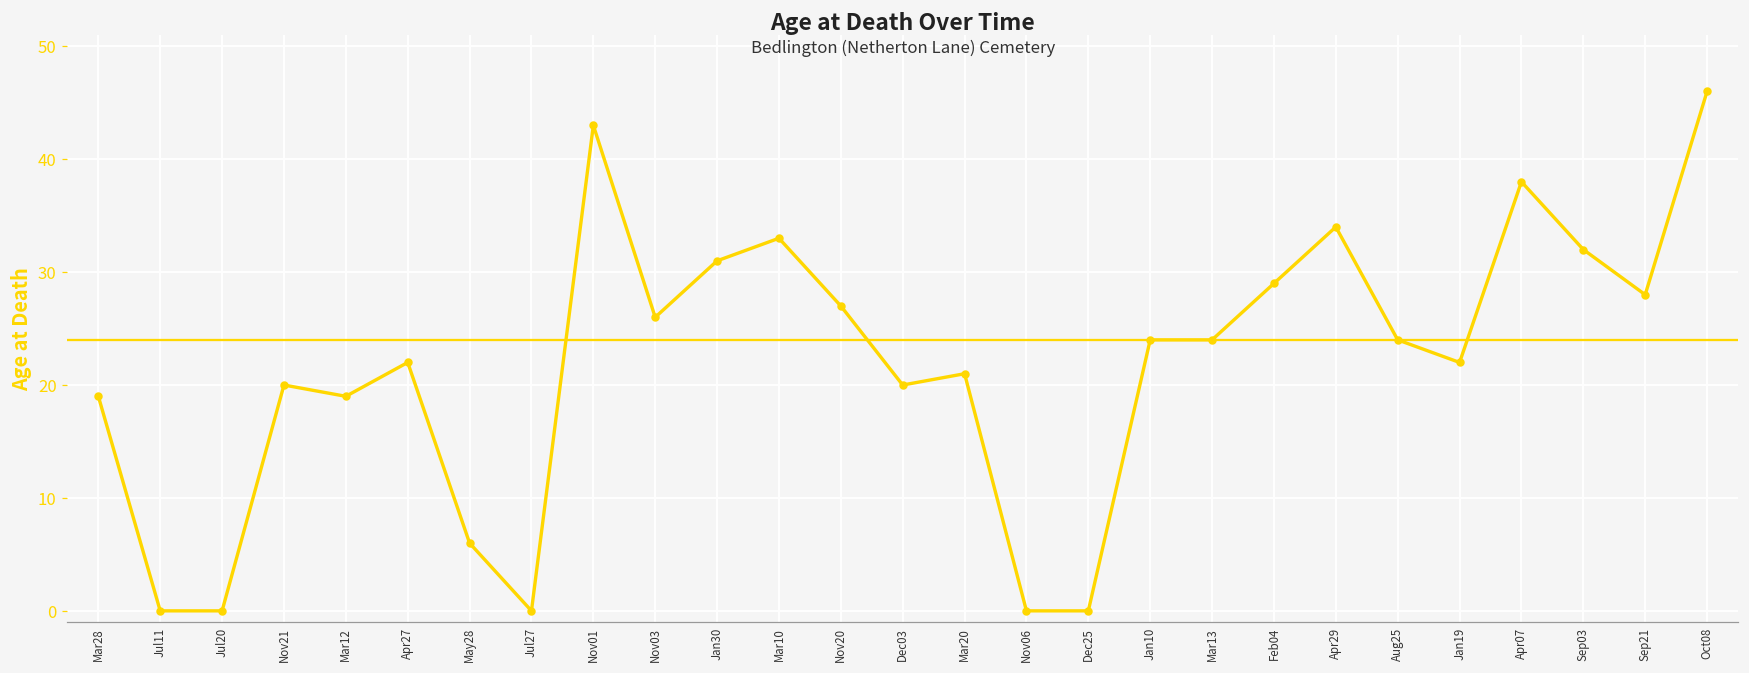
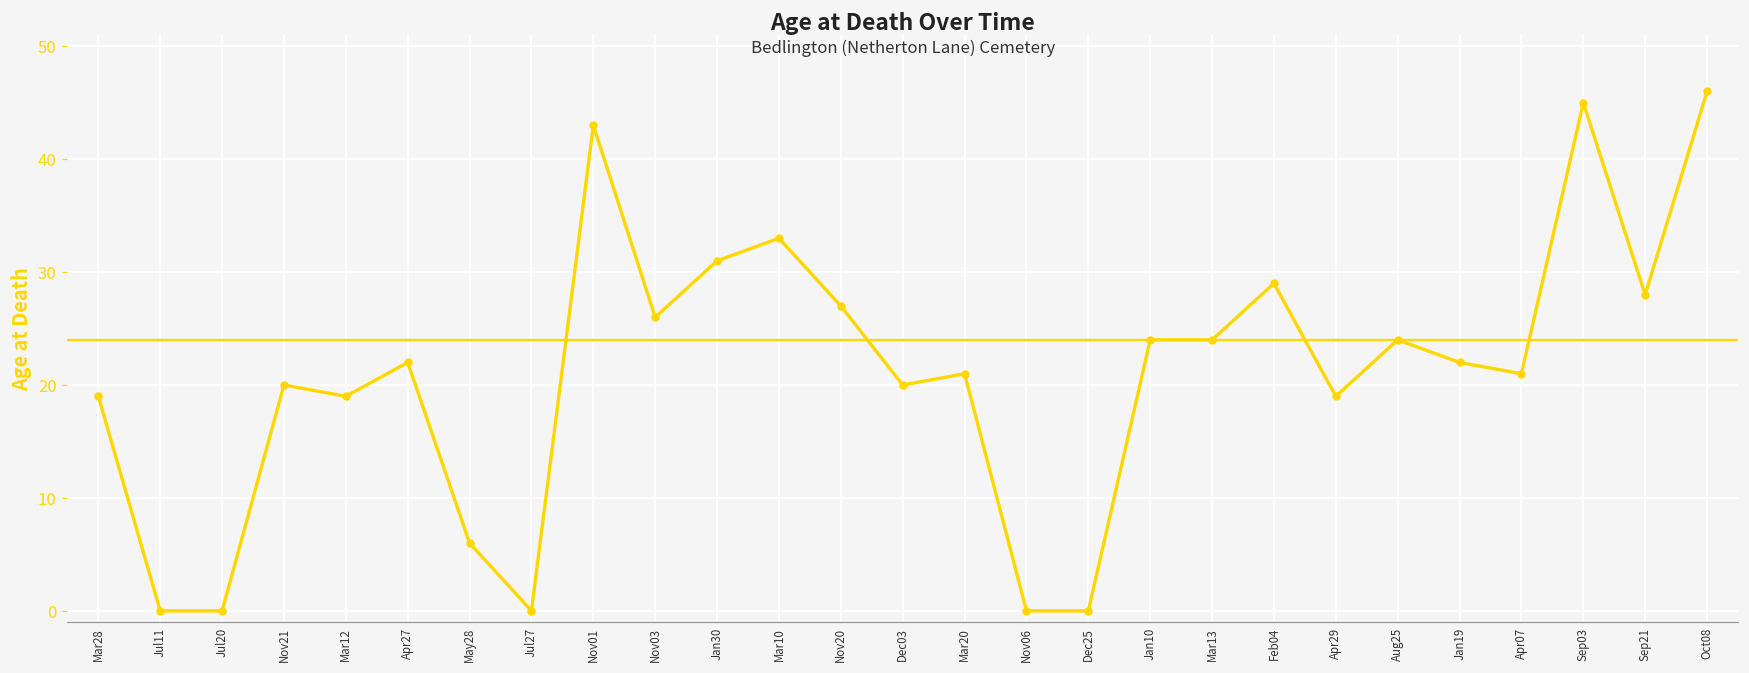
Apr29: 34 -> 19
Apr07: 38 -> 21
Sep03: 32 -> 45
